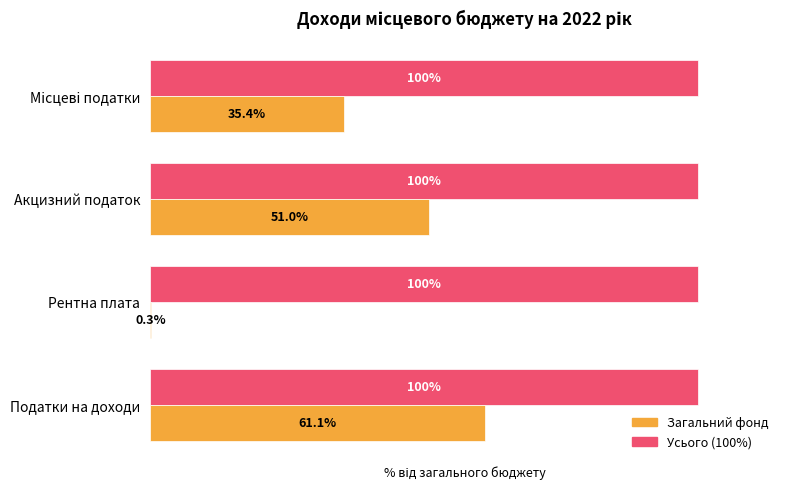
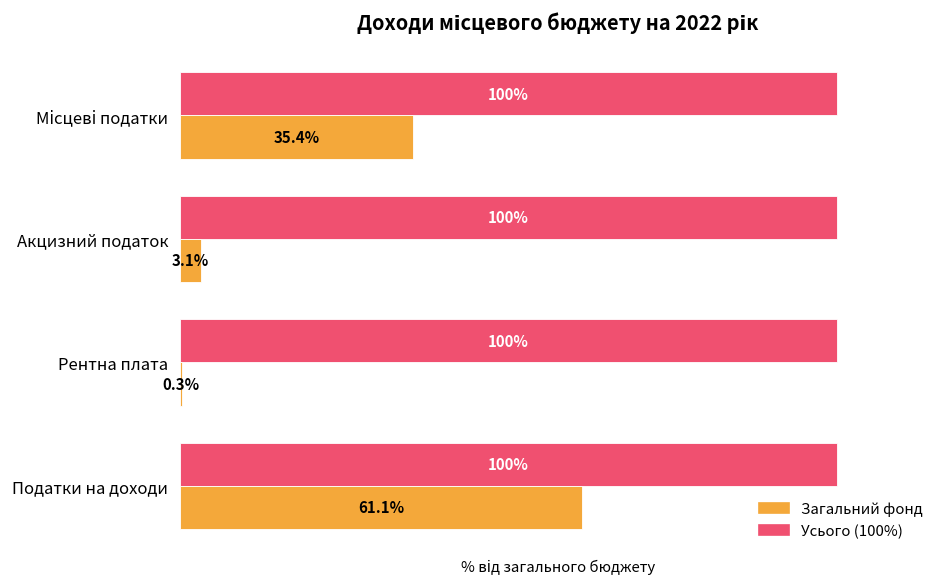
Загальний фонд, Акцизний податок: 51.0% -> 3.1%
